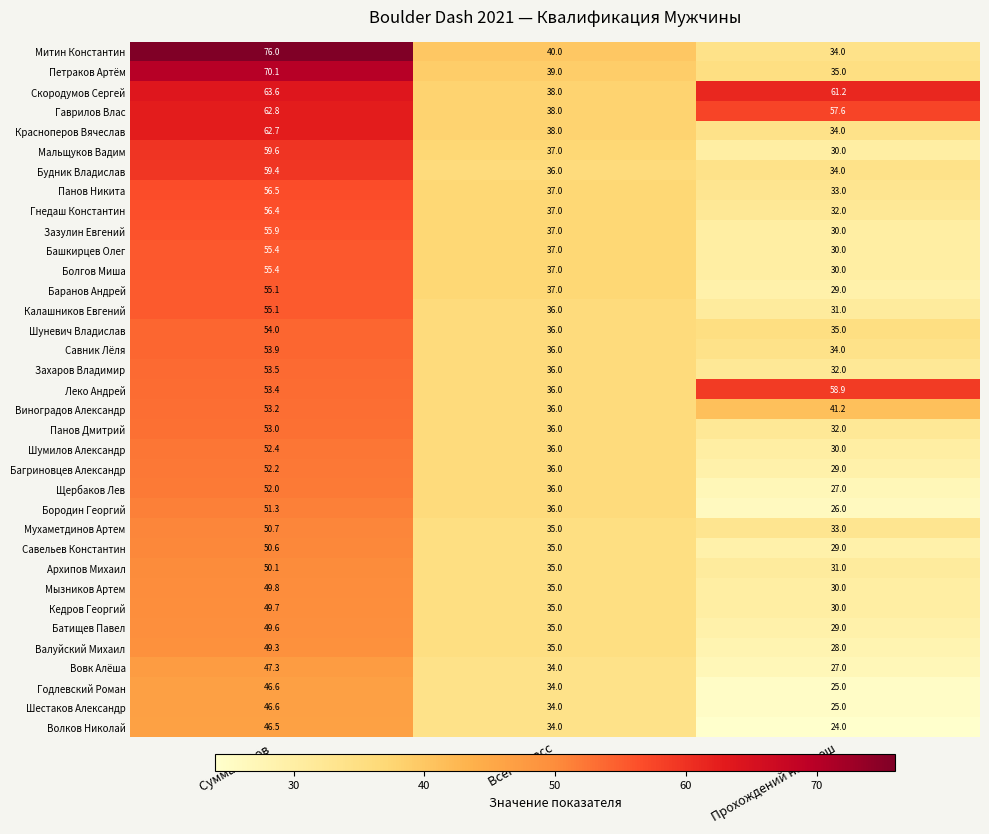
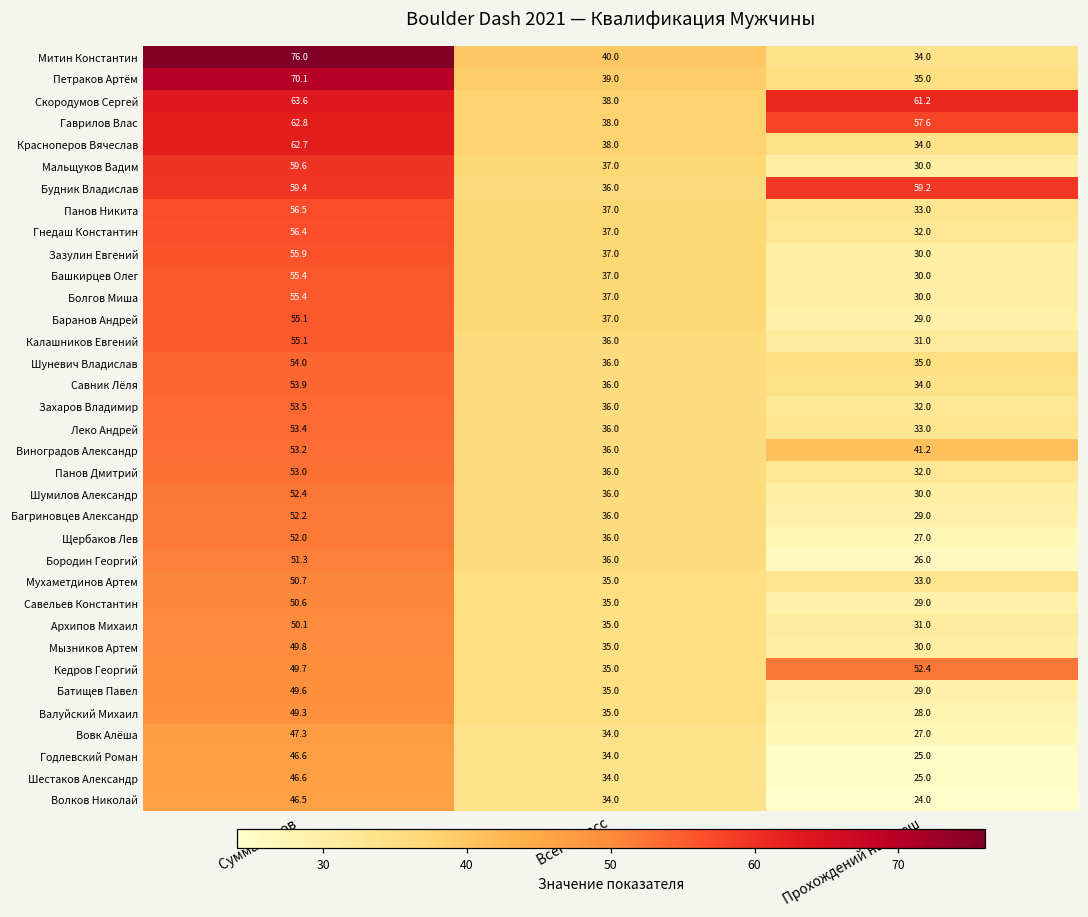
Будник Владислав, Прохождений на флеш: 34.0 -> 59.2
Леко Андрей, Прохождений на флеш: 58.9 -> 33.0
Кедров Георгий, Прохождений на флеш: 30.0 -> 52.4
